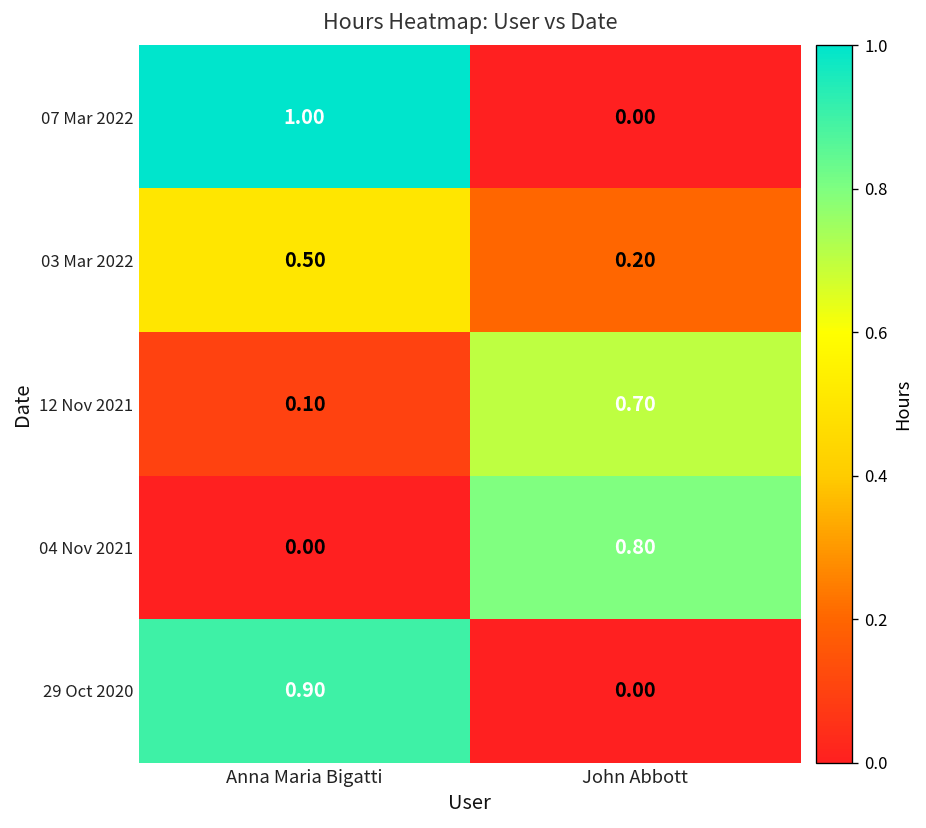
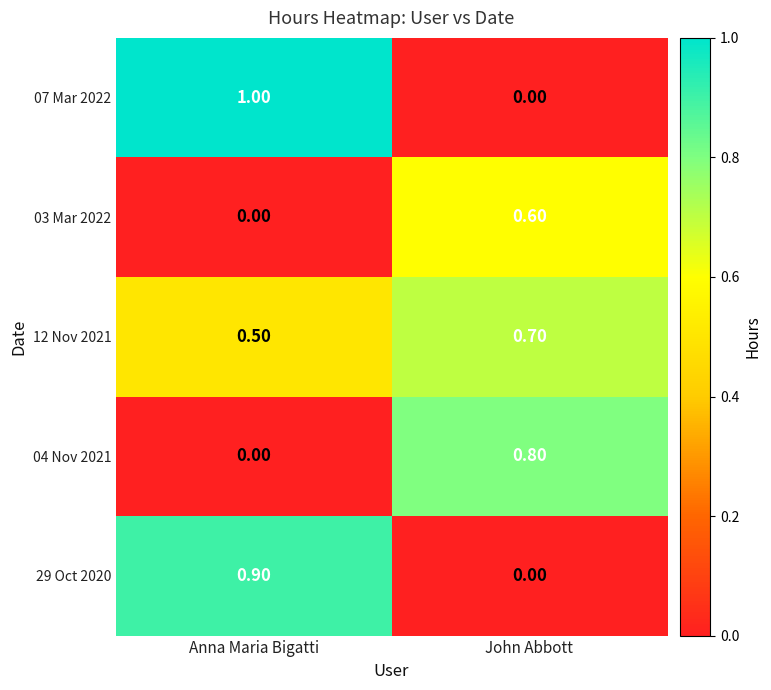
03 Mar 2022, Anna Maria Bigatti: 0.50 -> 0.00
03 Mar 2022, John Abbott: 0.20 -> 0.60
12 Nov 2021, Anna Maria Bigatti: 0.10 -> 0.50
